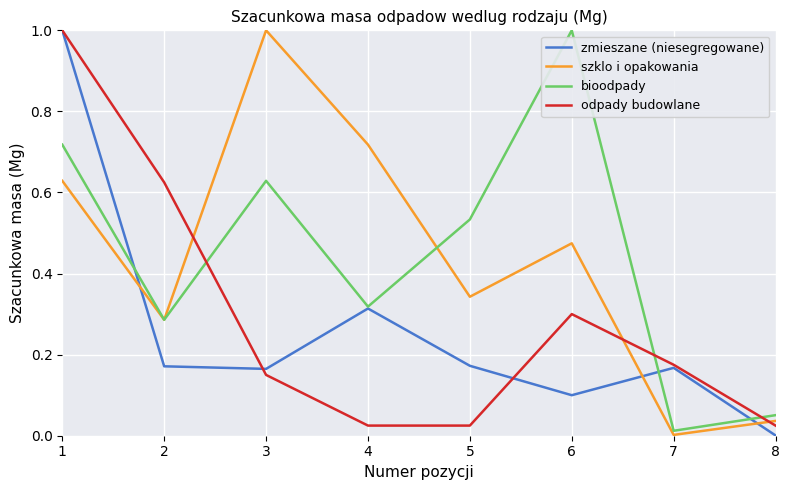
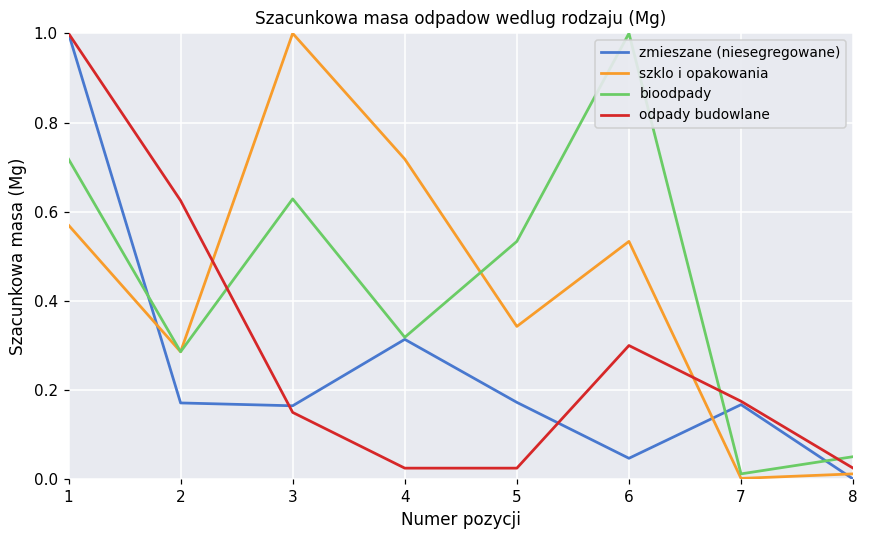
szklo i opakowania, 1: 0.63 -> 0.57
zmieszane (niesegregowane), 6: 0.10 -> 0.05
szklo i opakowania, 6: 0.47 -> 0.53
szklo i opakowania, 8: 0.04 -> 0.01
